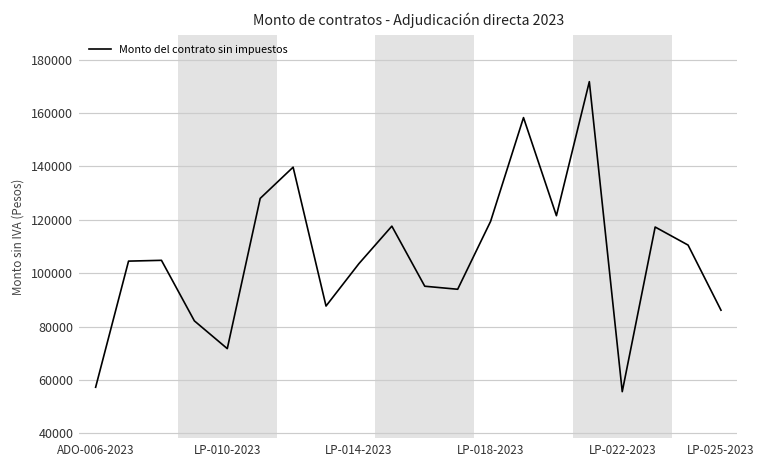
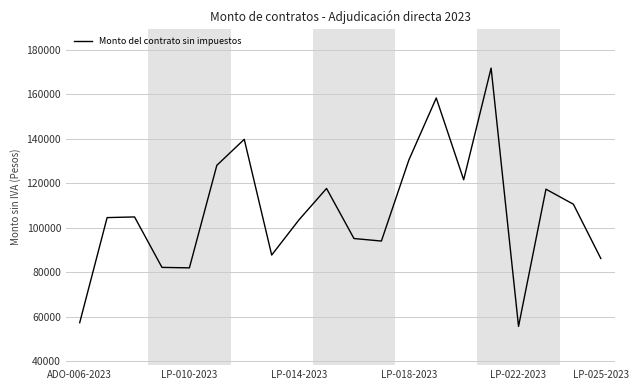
LP-010-2023: 72000 -> 82000
LP-018-2023: 119000 -> 130000
